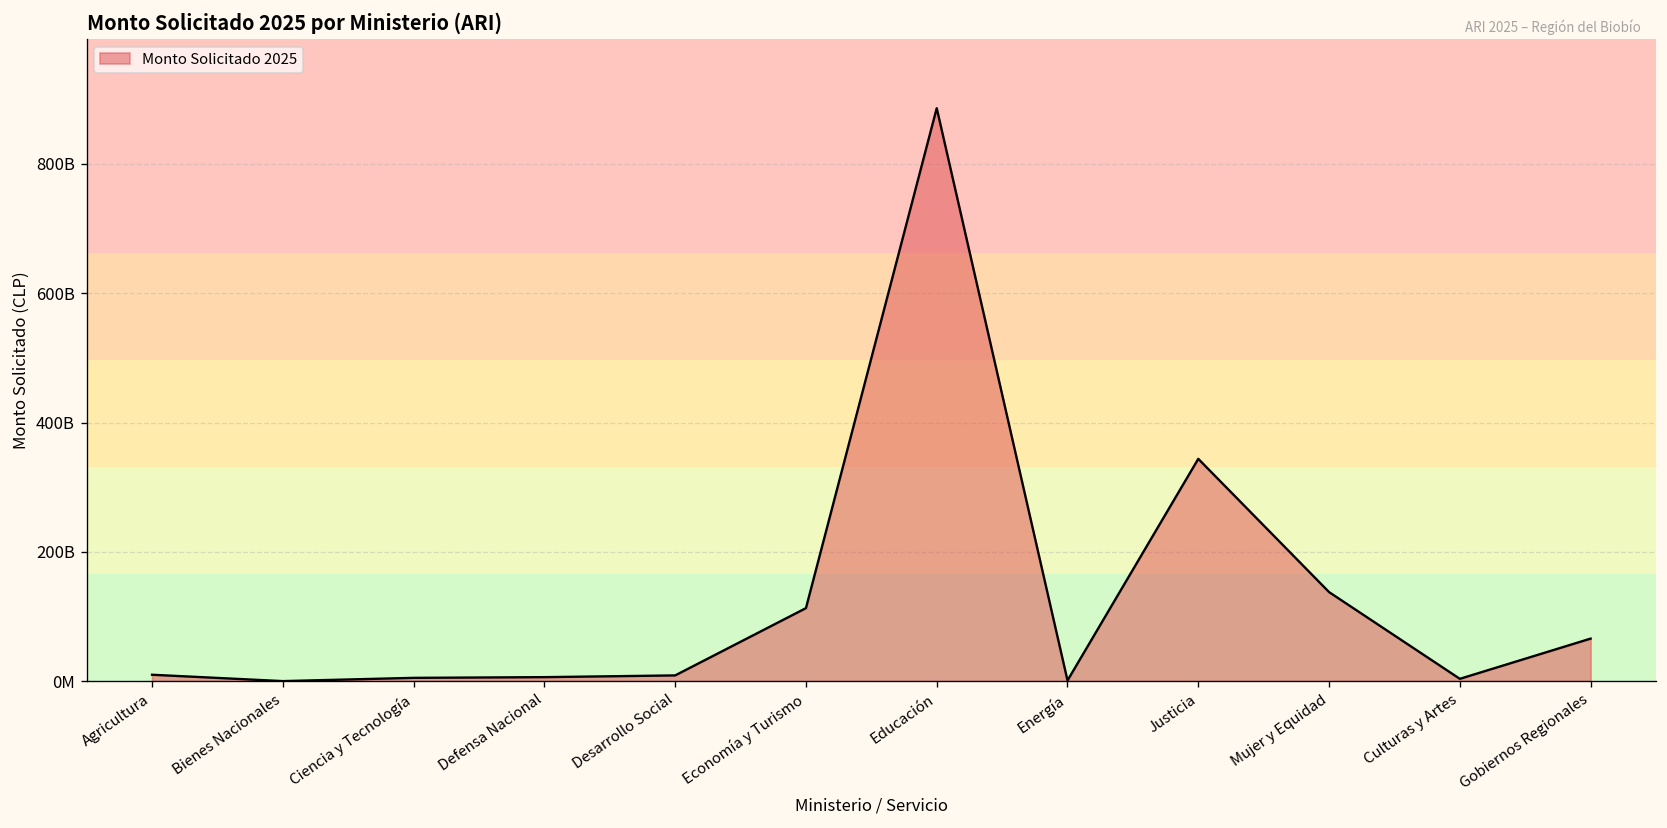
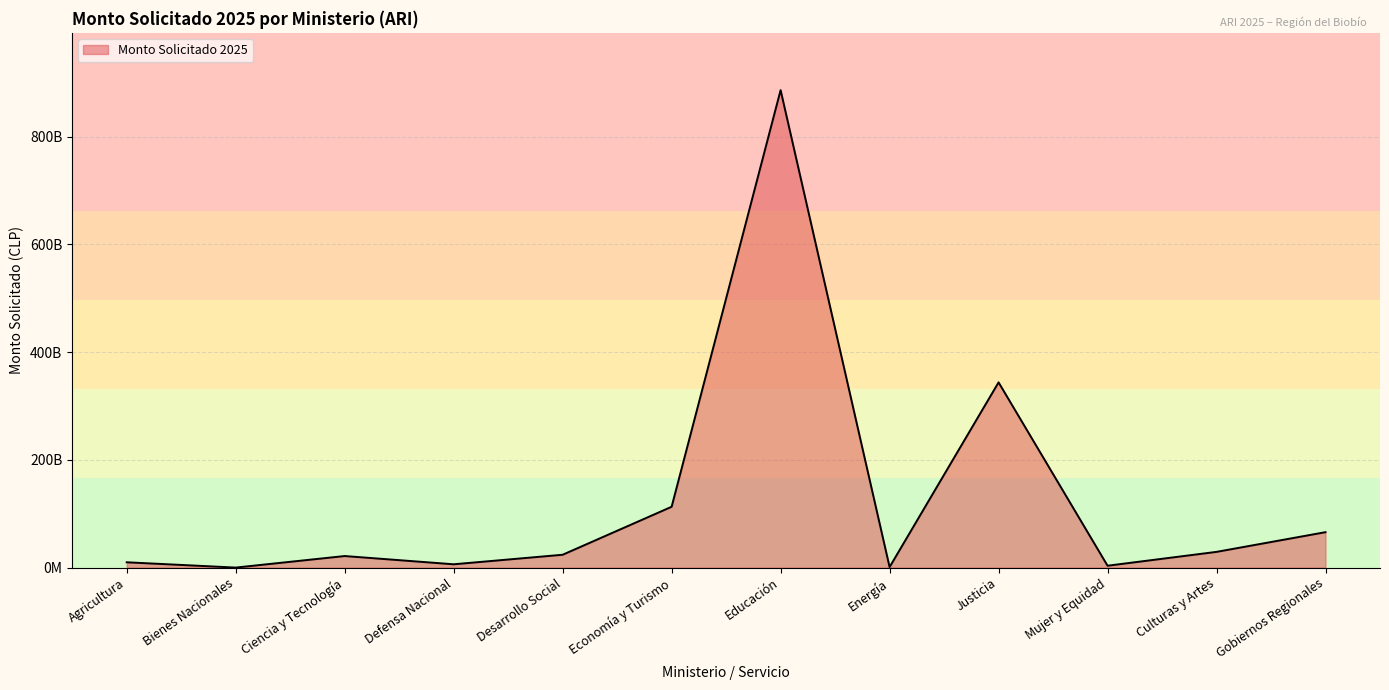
Ciencia y Tecnología: 10000000000 -> 20000000000
Desarrollo Social: 10000000000 -> 20000000000
Mujer y Equidad: 140000000000 -> 0
Culturas y Artes: 0 -> 30000000000
